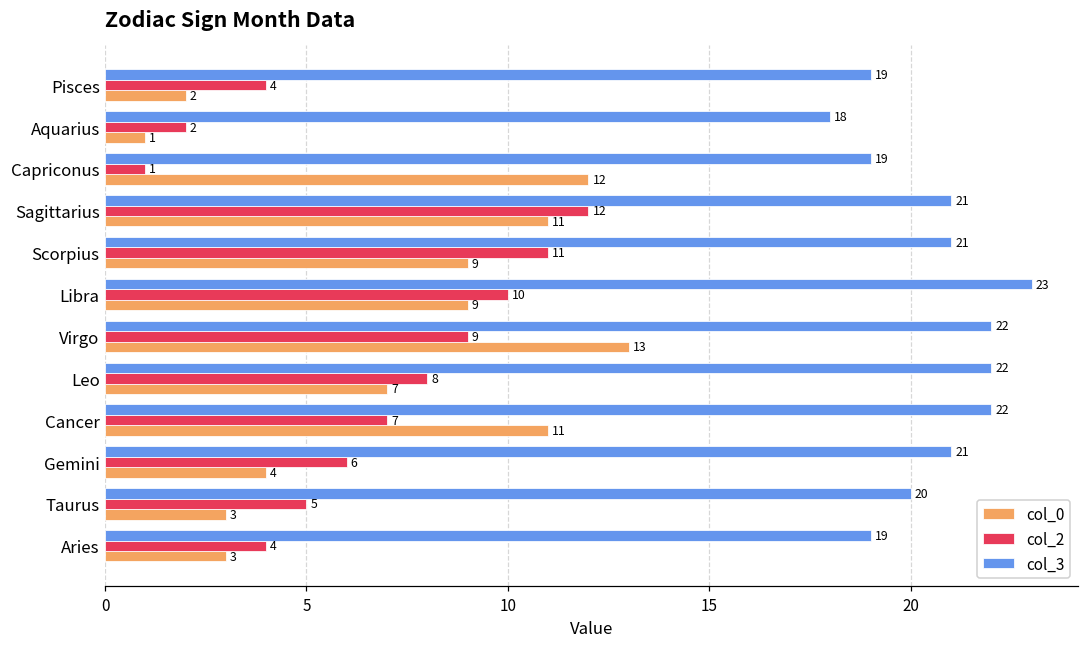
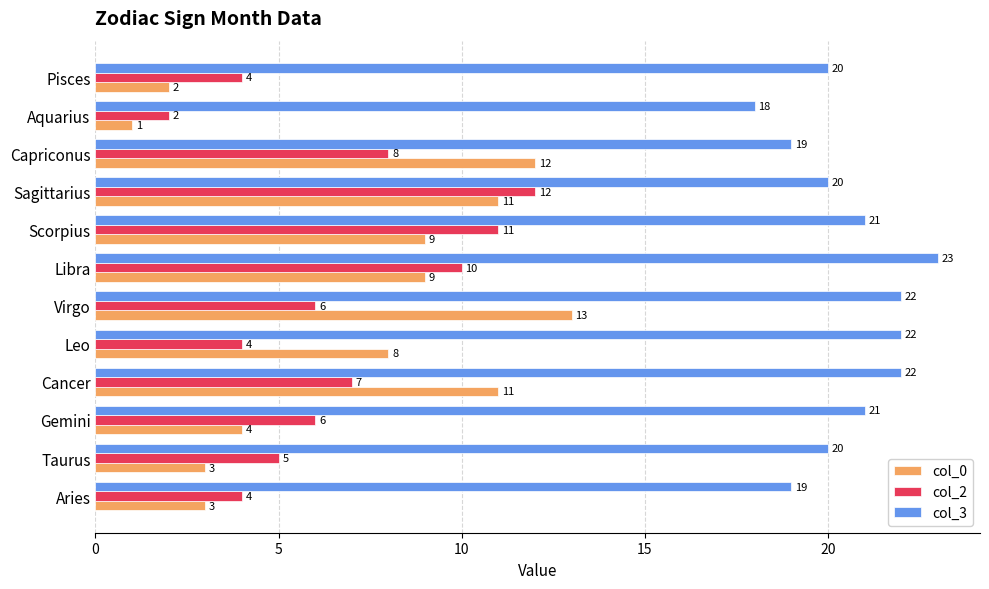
col_3, Pisces: 19 -> 20
col_2, Capriconus: 1 -> 8
col_3, Sagittarius: 21 -> 20
col_2, Virgo: 9 -> 6
col_2, Leo: 8 -> 4
col_0, Leo: 7 -> 8
